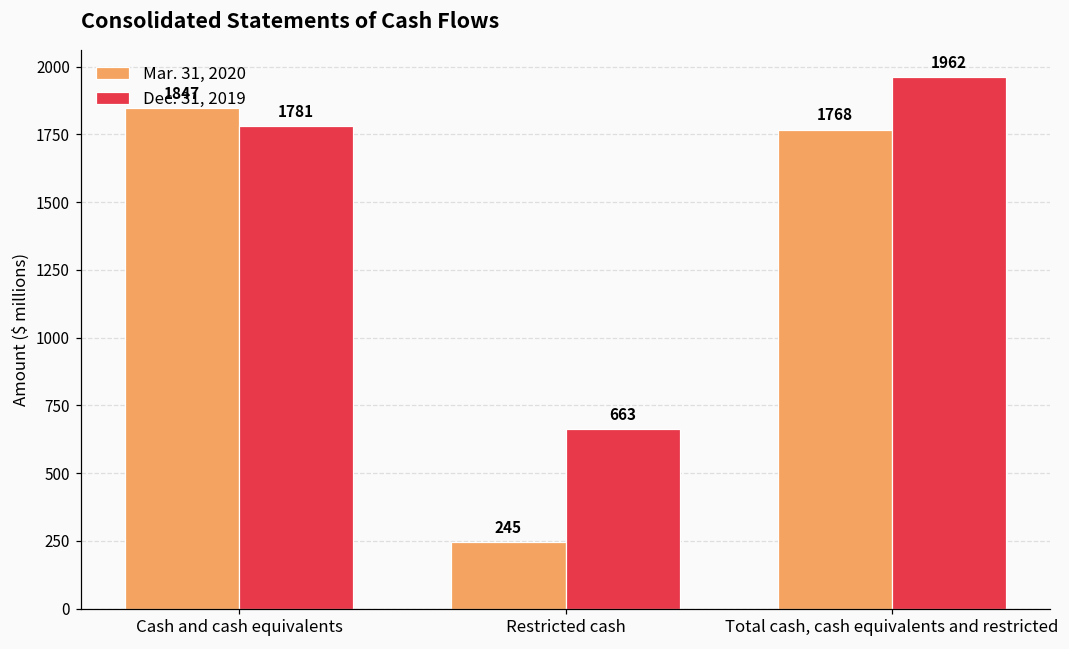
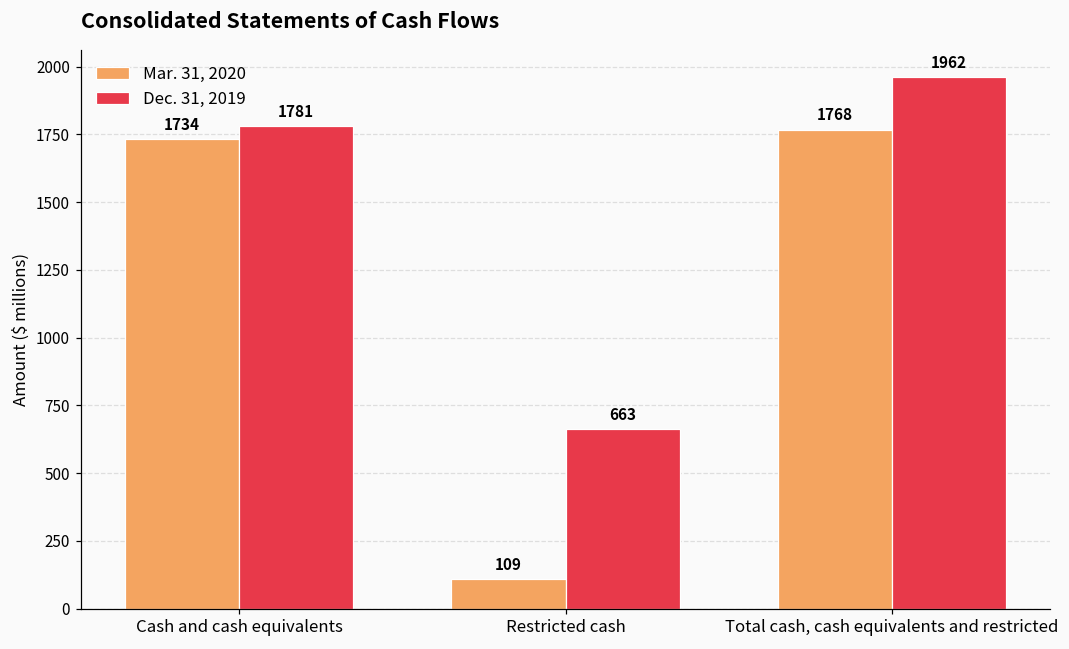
Mar. 31, 2020, Cash and cash equivalents: 1847 -> 1734
Mar. 31, 2020, Restricted cash: 245 -> 109
